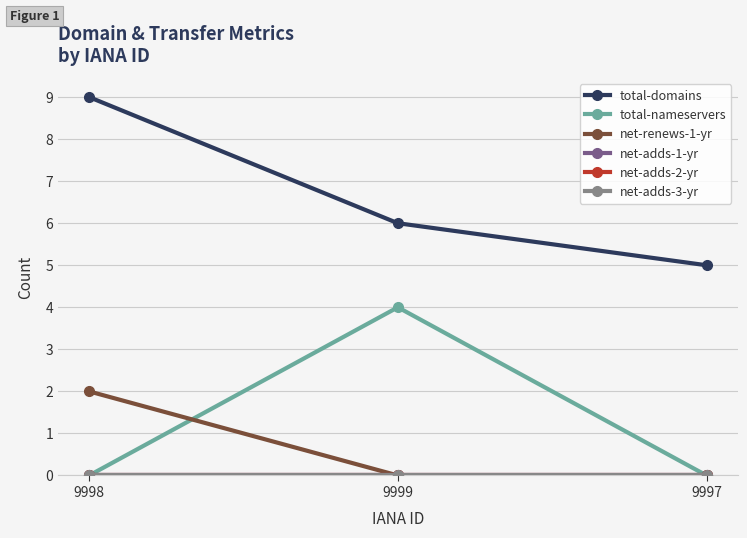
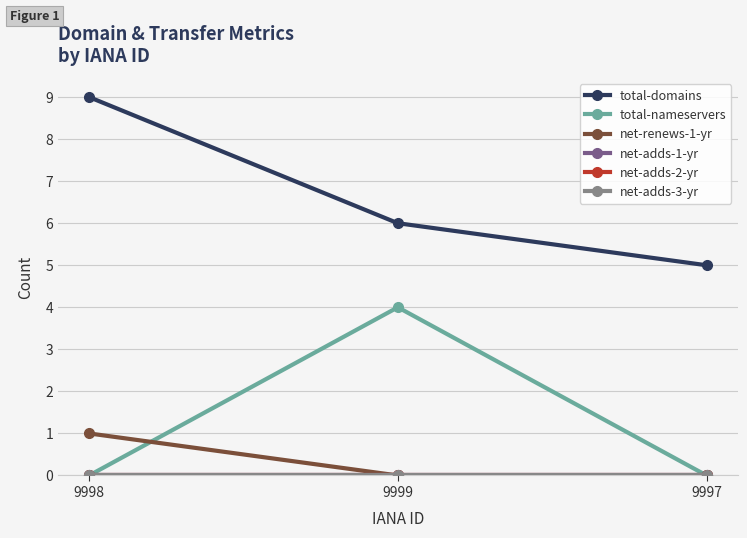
net-renews-1-yr, 9998: 2 -> 1
